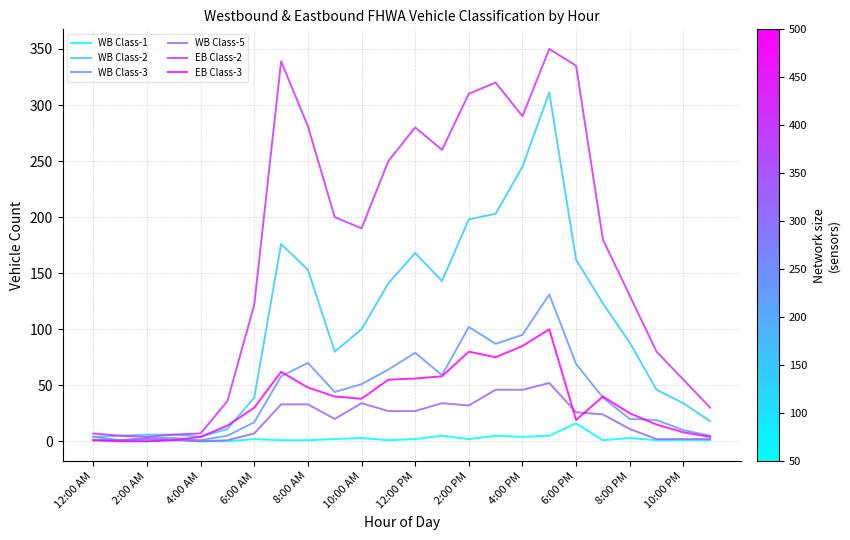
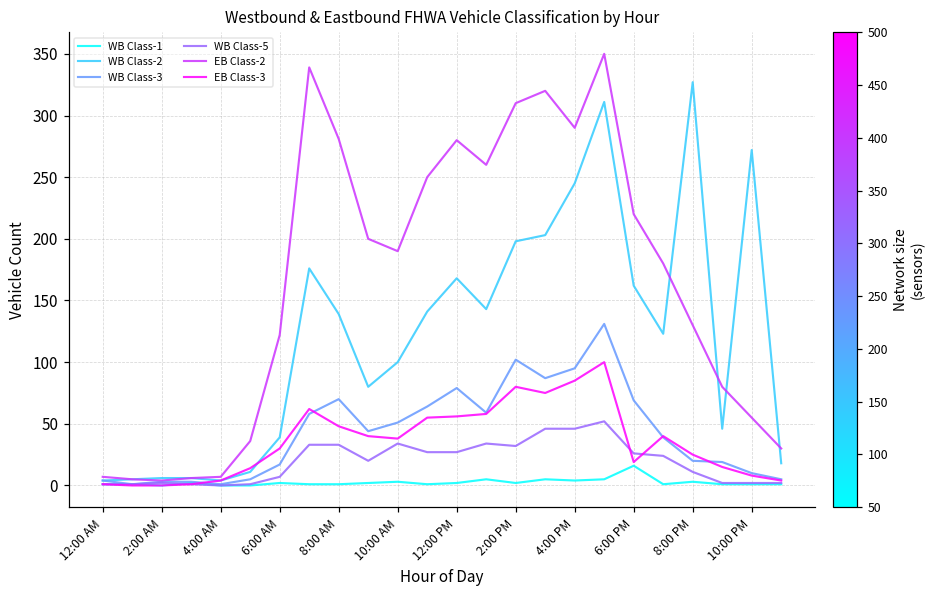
WB Class-2, 8:00 AM: 153 -> 139
EB Class-2, 6:00 PM: 335 -> 220
WB Class-2, 8:00 PM: 88 -> 327
WB Class-2, 10:00 PM: 34 -> 272
